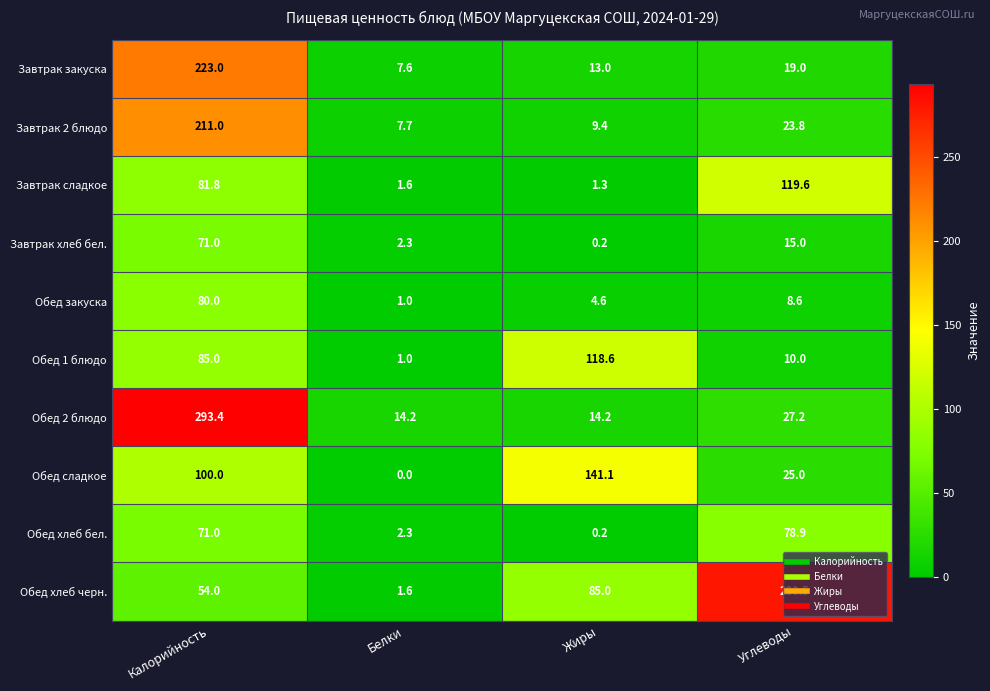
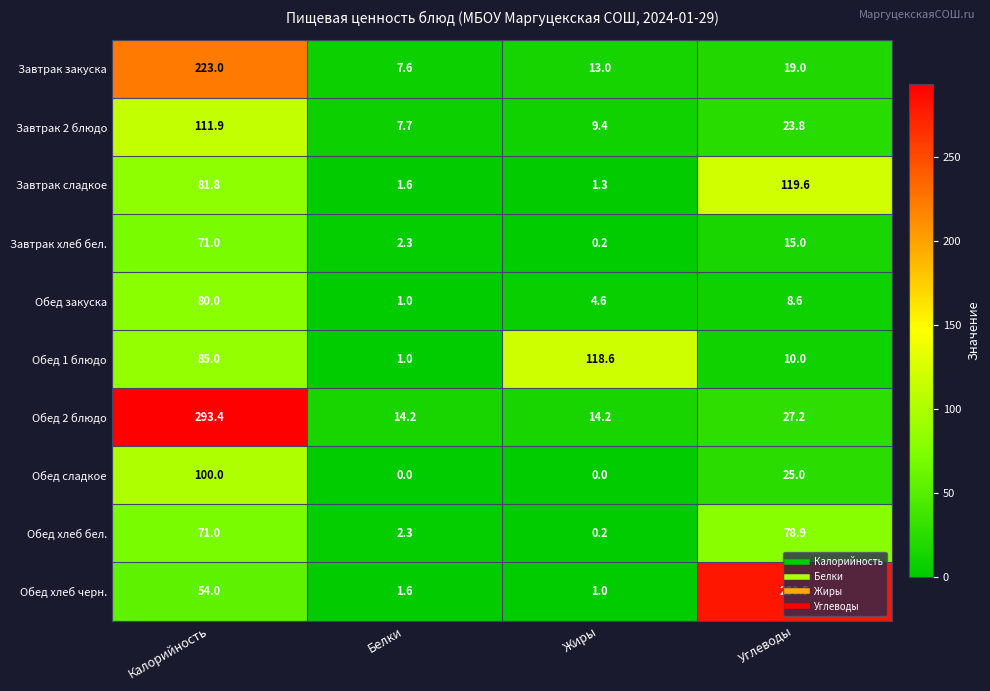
Завтрак 2 блюдо, Калорийность: 211.0 -> 111.9
Обед сладкое, Жиры: 141.1 -> 0.0
Обед хлеб черн., Жиры: 85.0 -> 1.0
